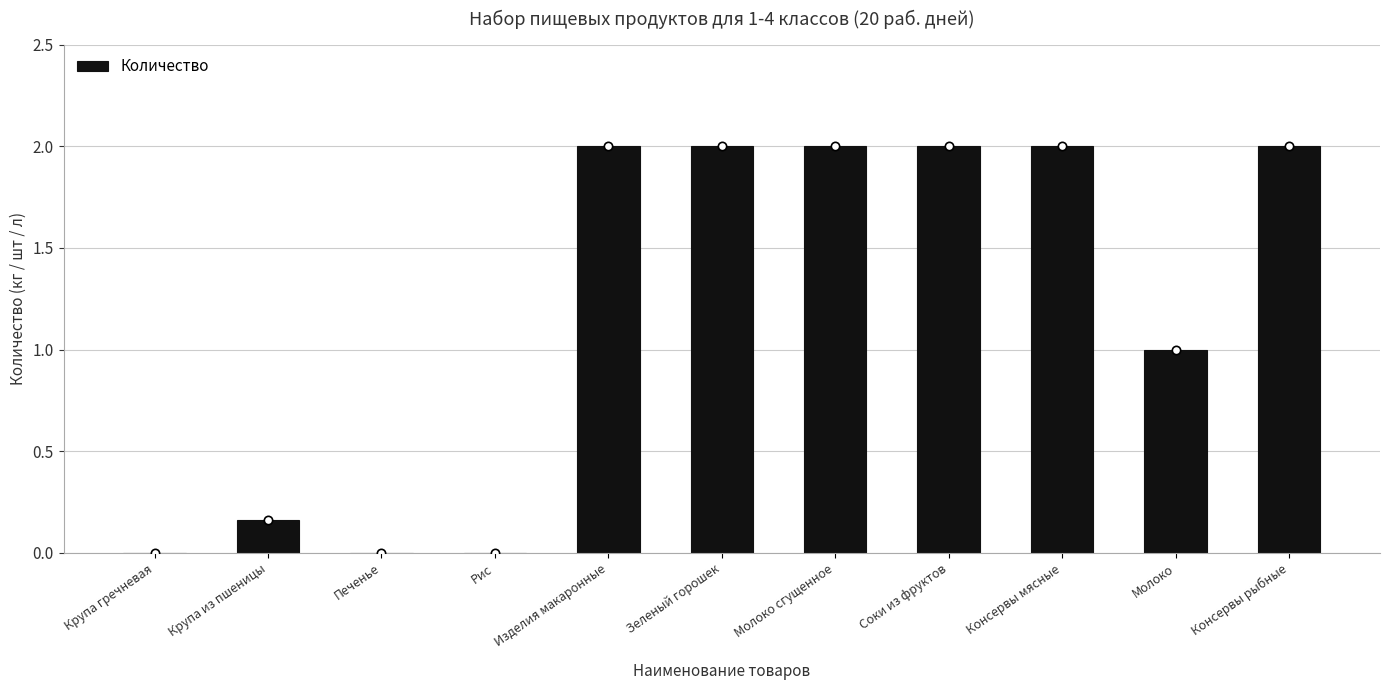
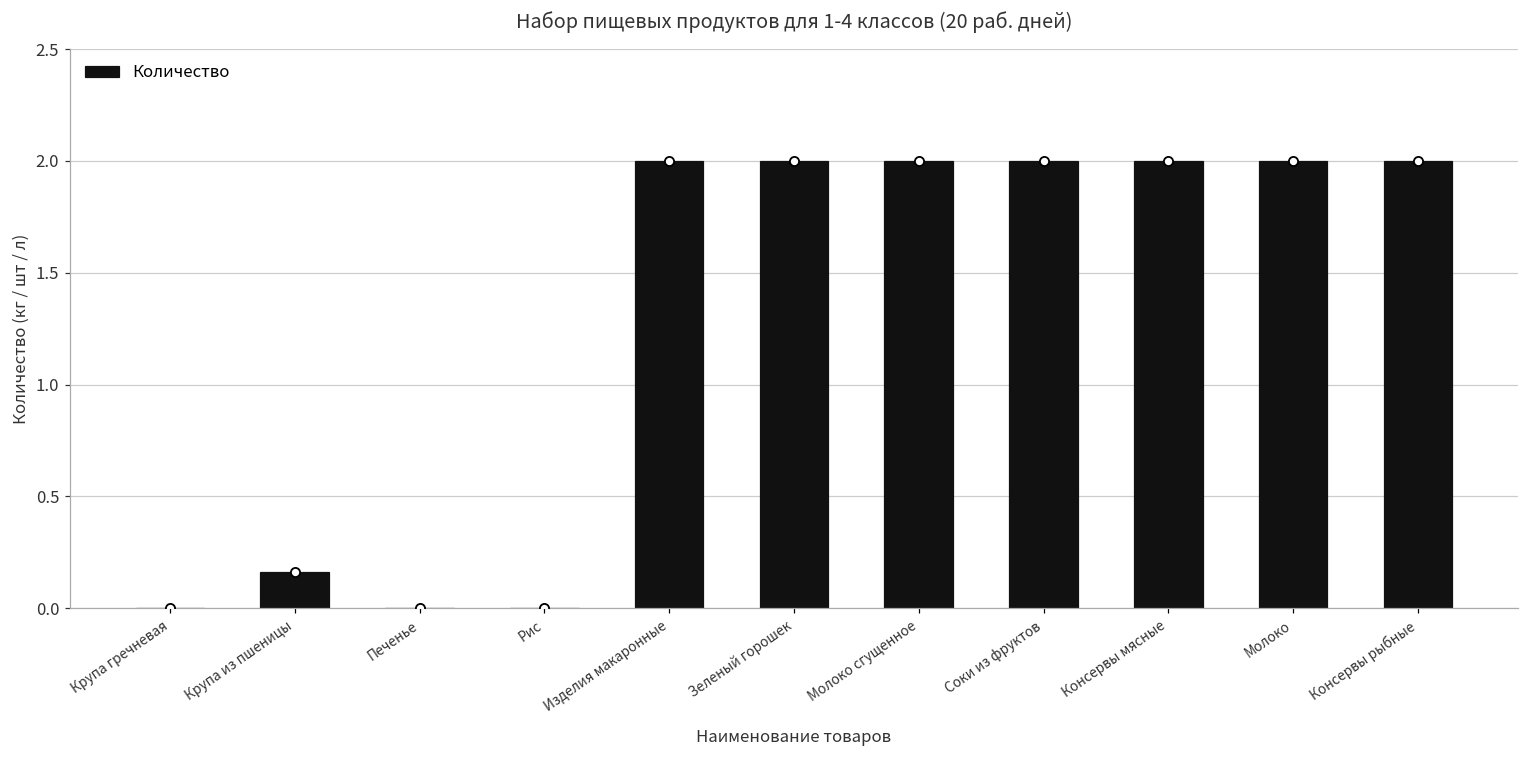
Количество, Молоко: 1 -> 2
